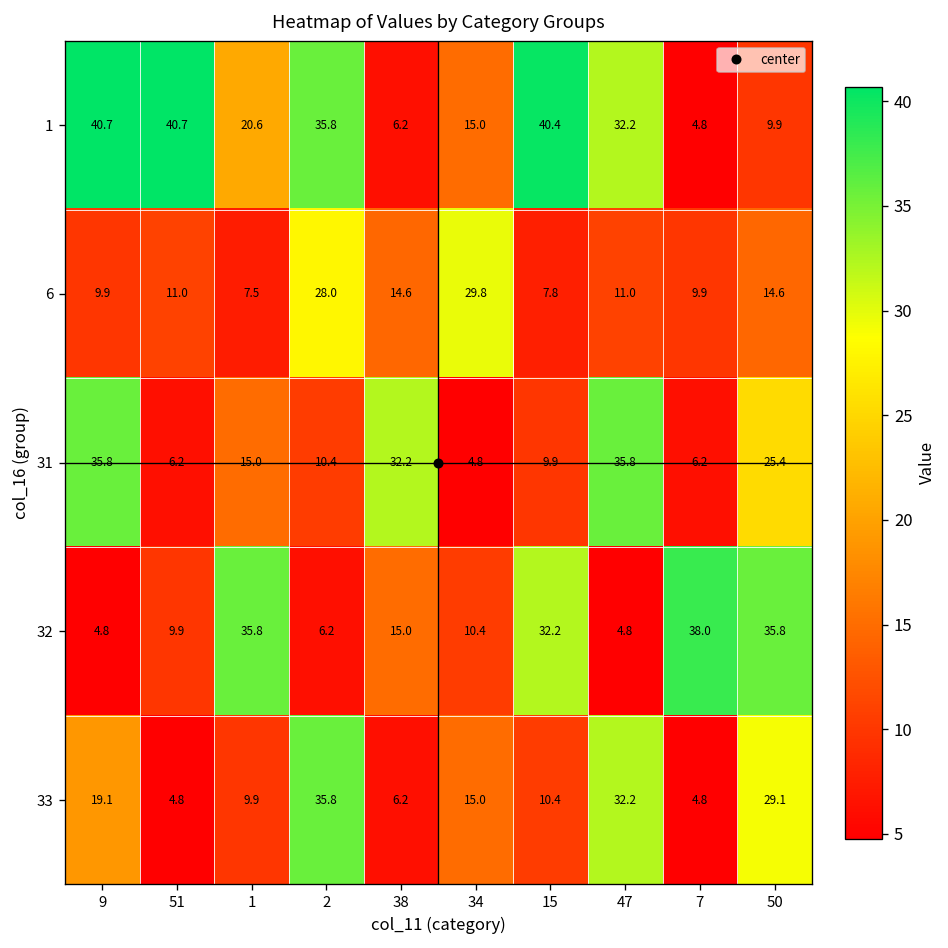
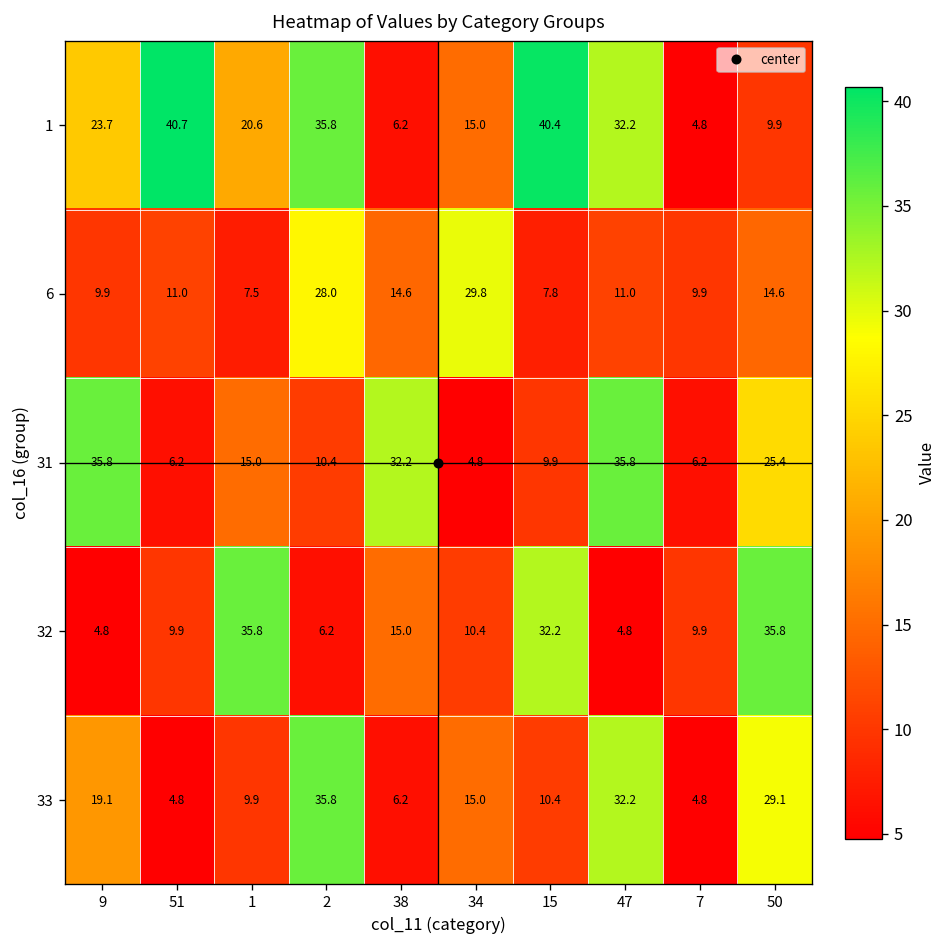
1, 9: 40.7 -> 23.7
32, 7: 38.0 -> 9.9
